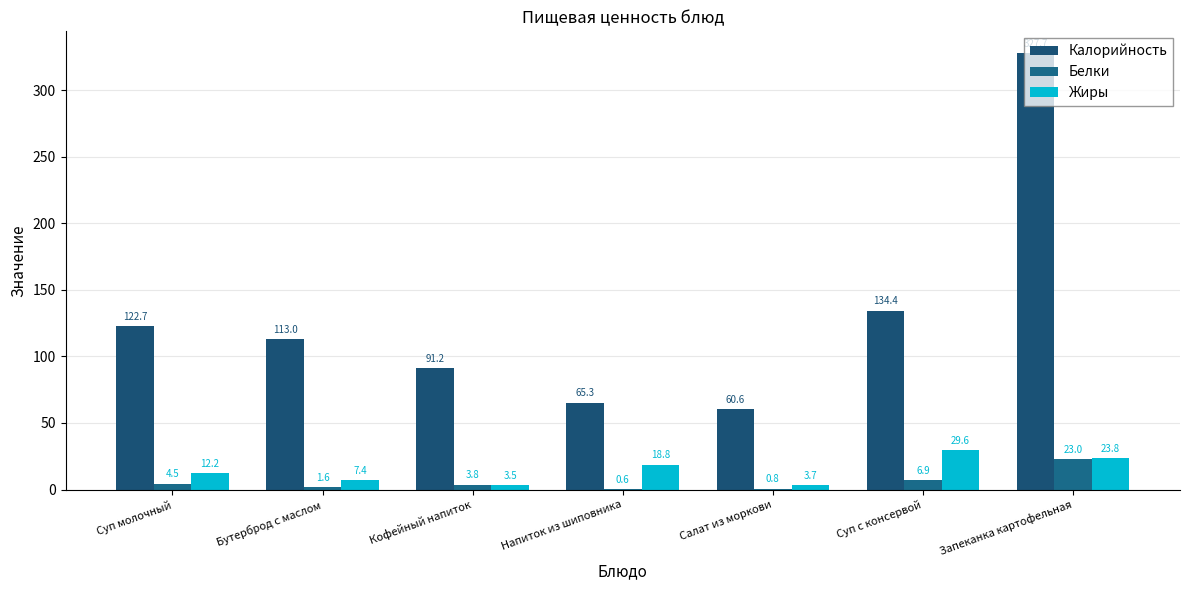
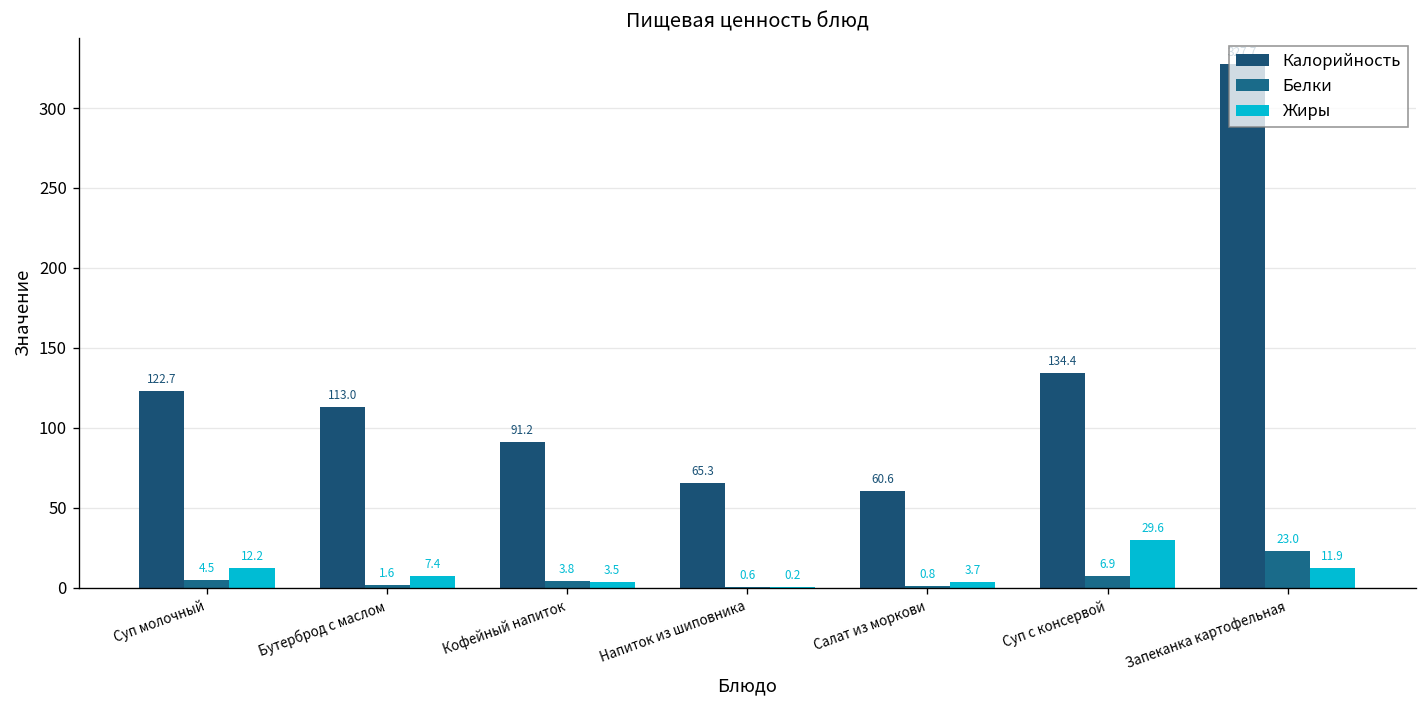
Жиры, Напиток из шиповника: 18.8 -> 0.2
Жиры, Запеканка картофельная: 23.8 -> 11.9
